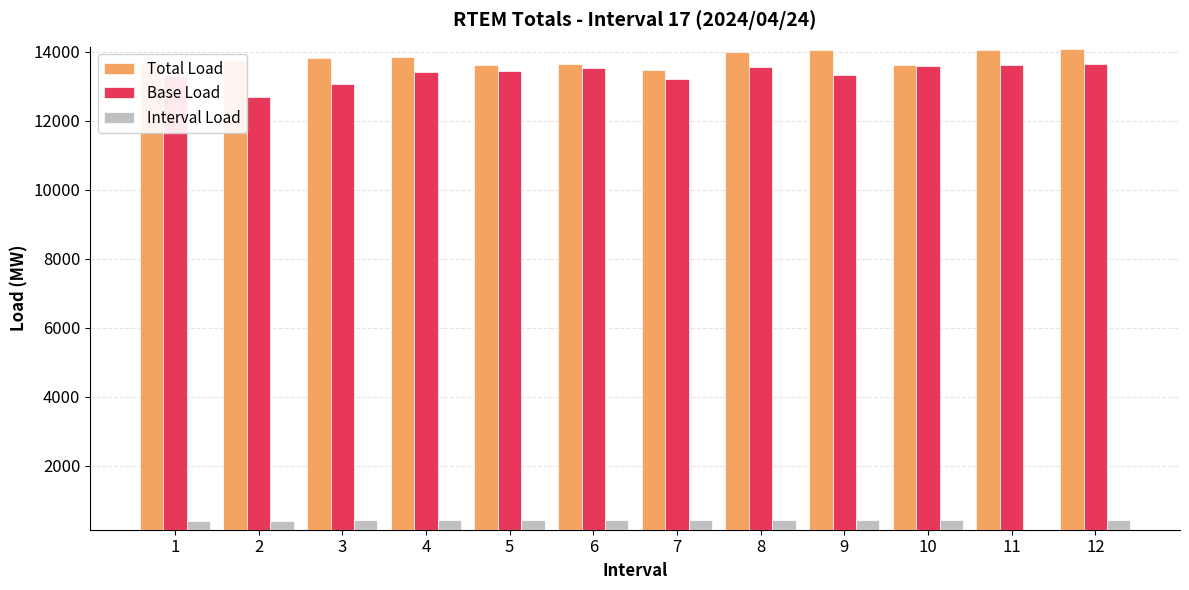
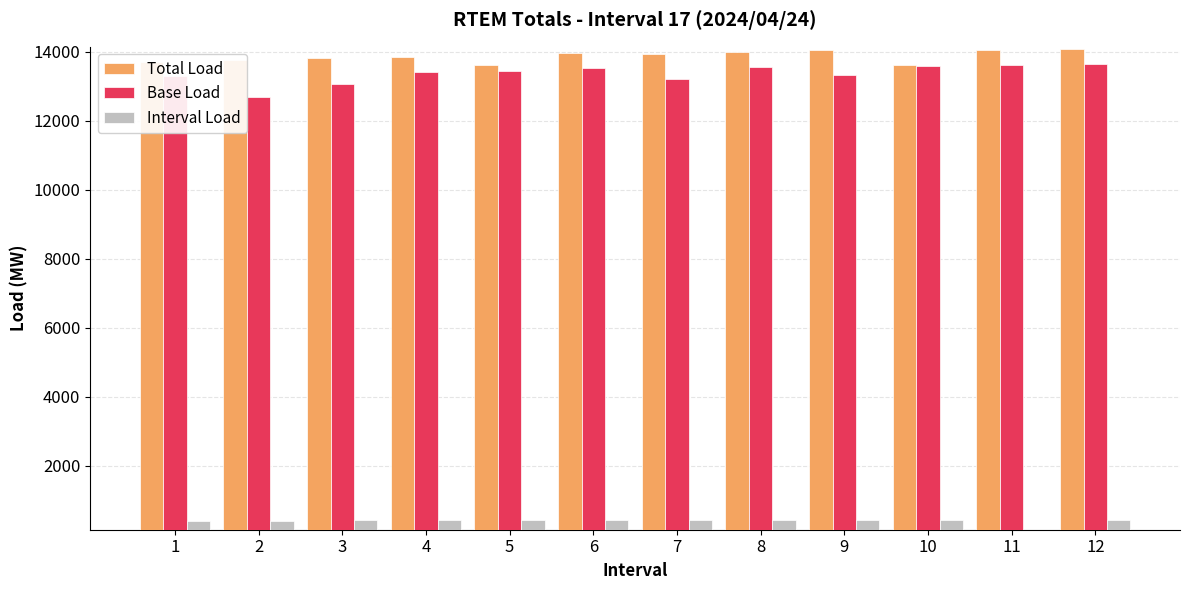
Total Load, 6: 13600 -> 14000
Total Load, 7: 13500 -> 13900
